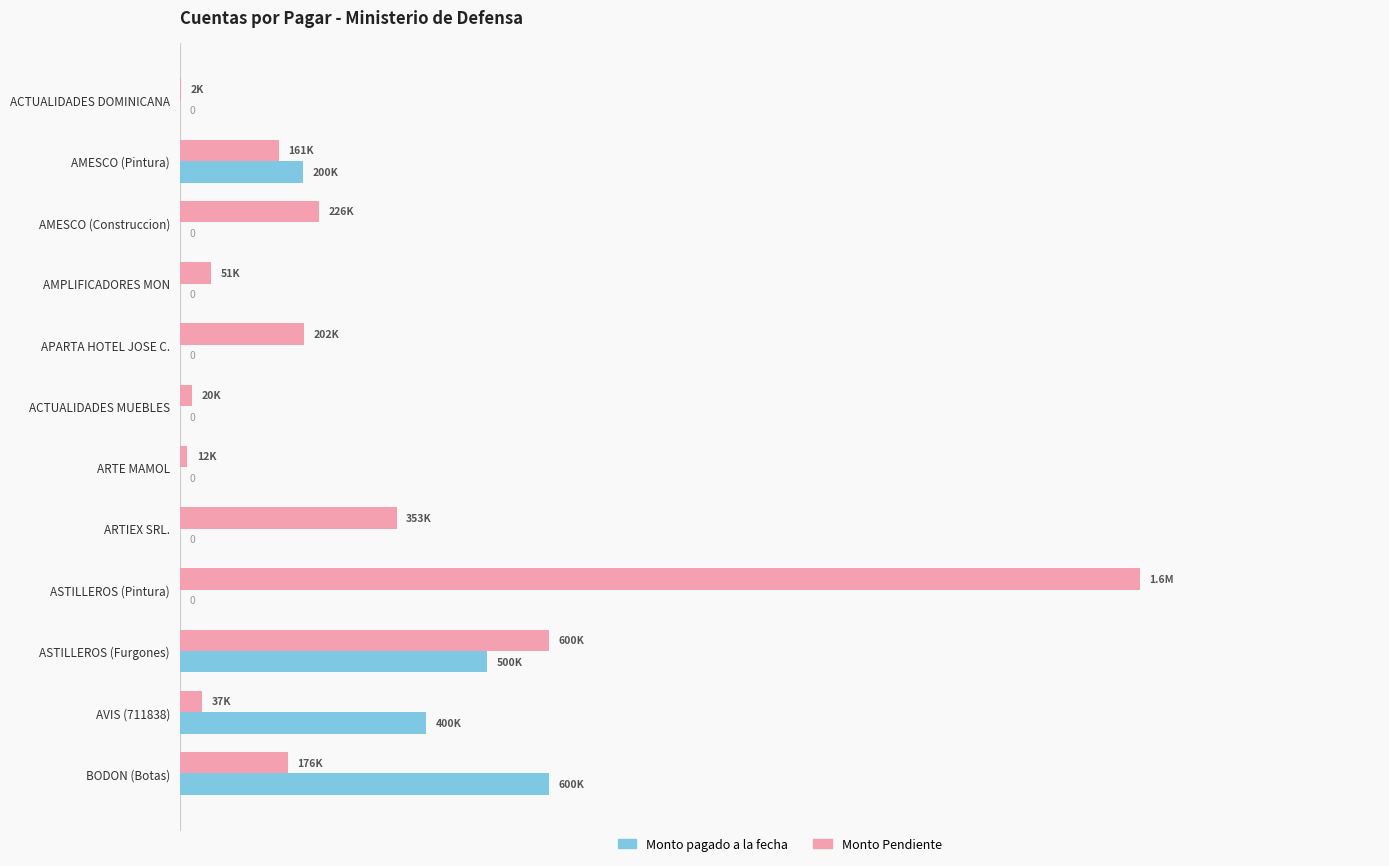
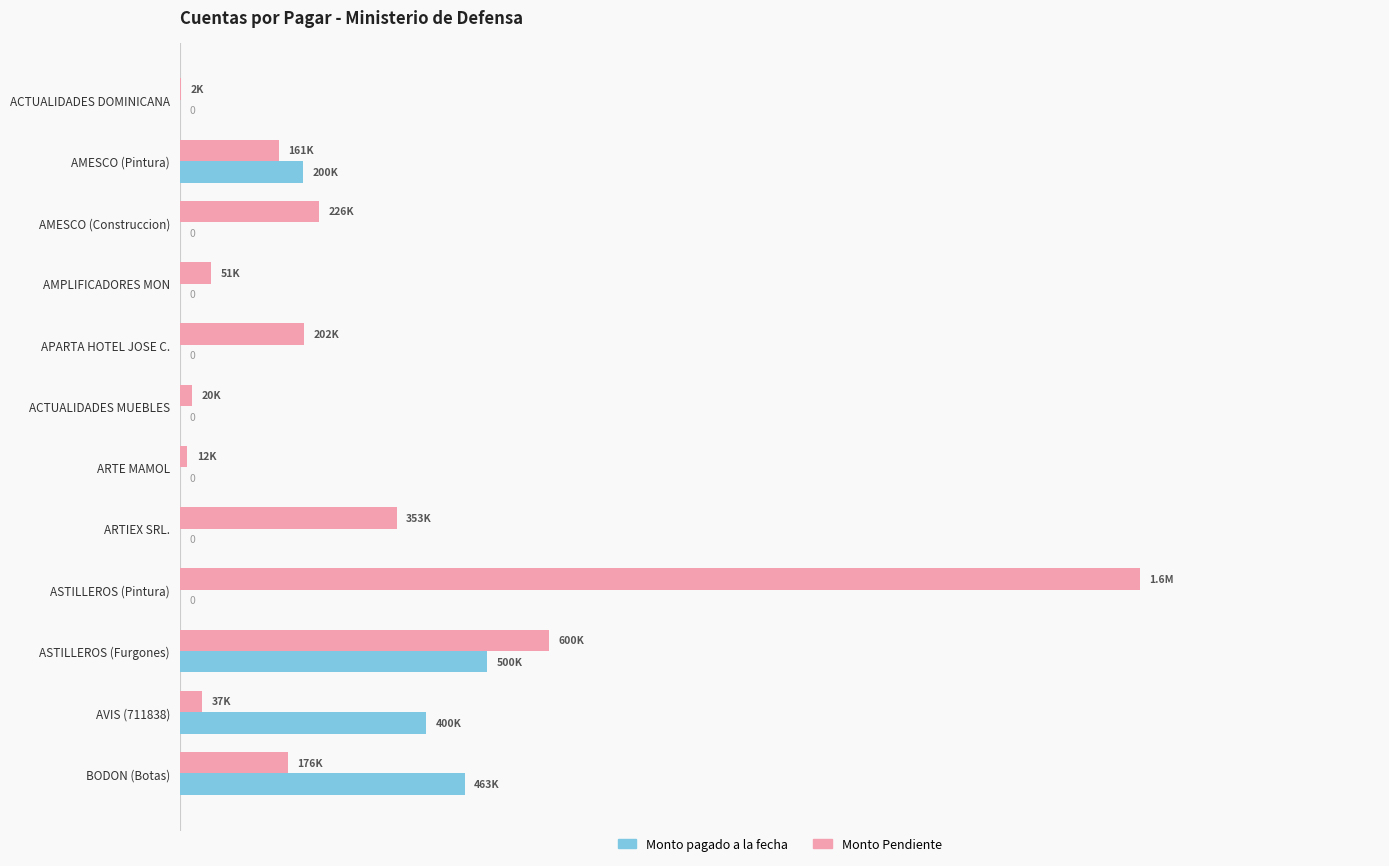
Monto pagado a la fecha, BODON (Botas): 600K -> 463K
